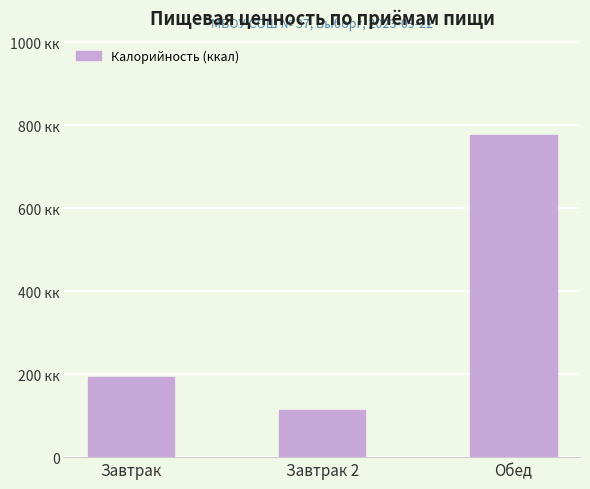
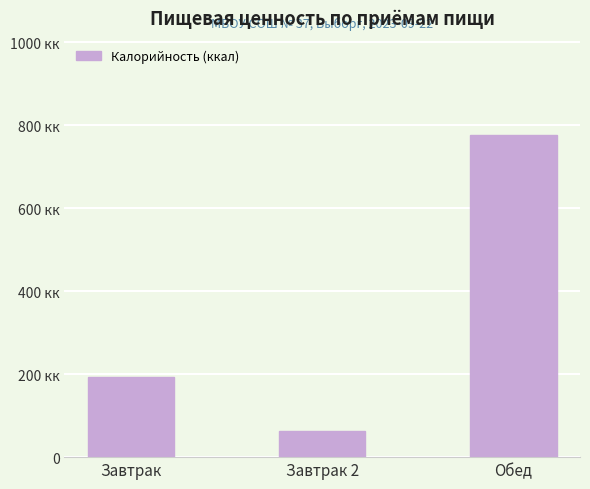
Завтрак 2: 110 кк -> 60 кк
